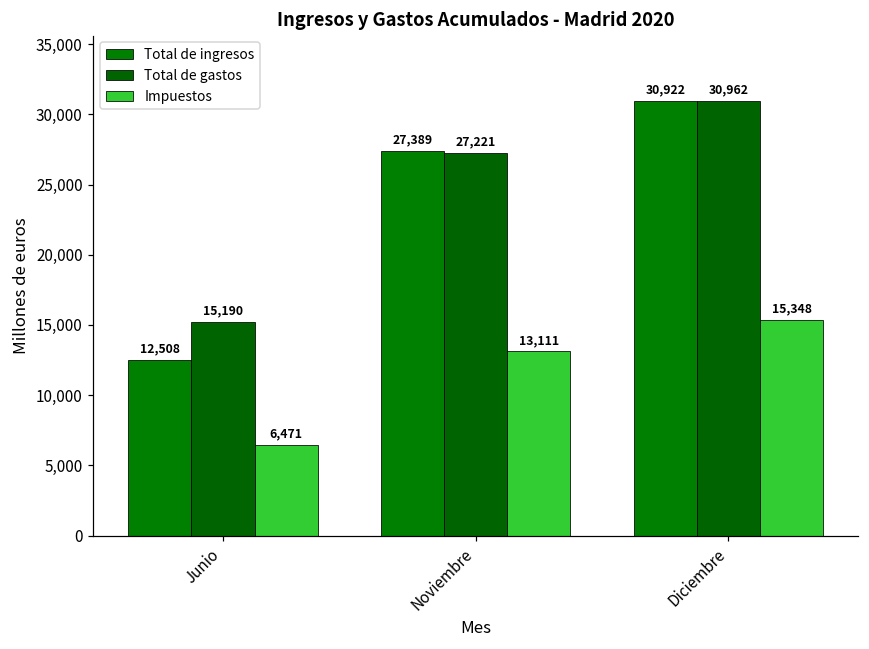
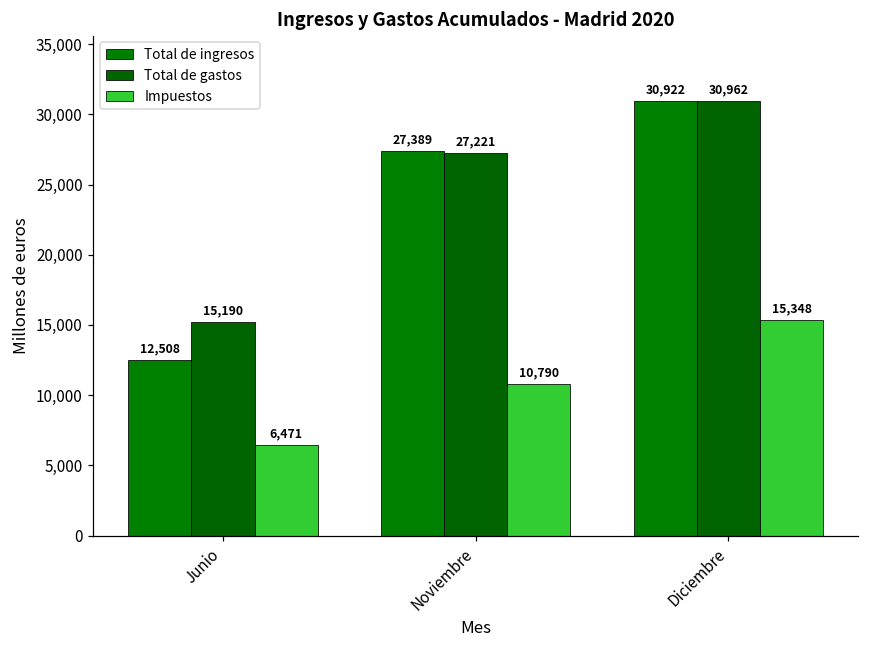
Impuestos, Noviembre: 13,111 -> 10,790
